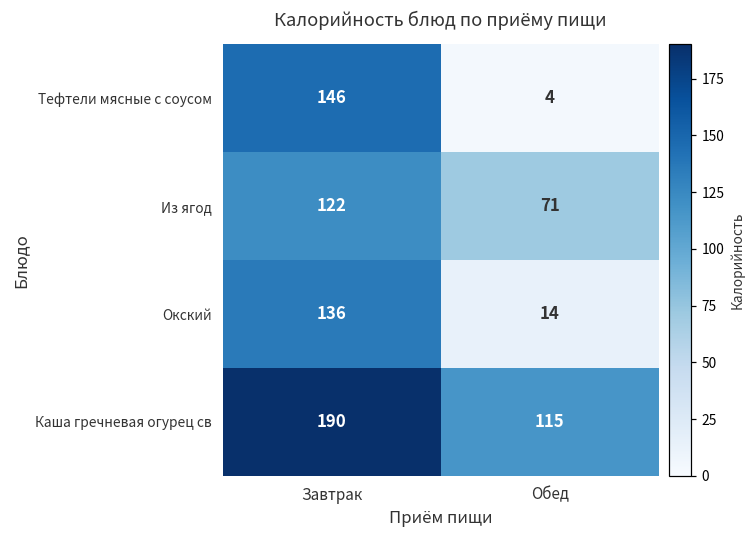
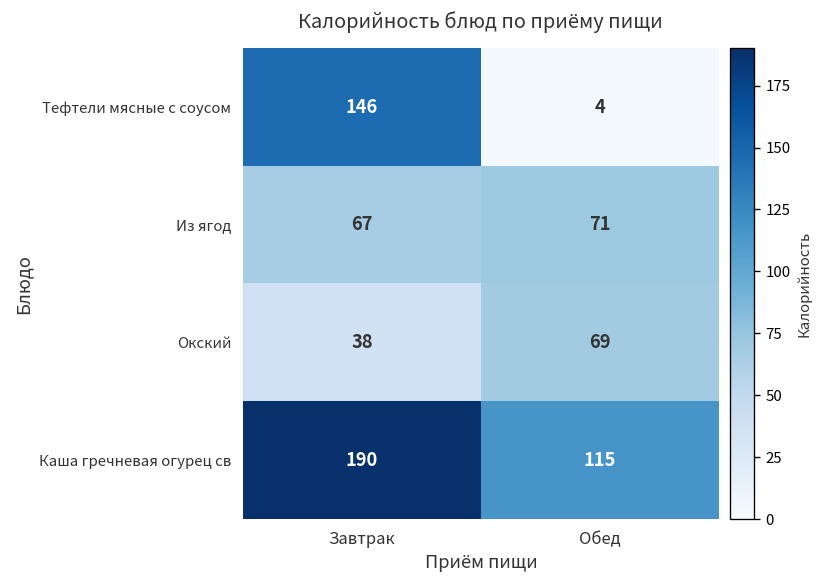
Из ягод, Завтрак: 122 -> 67
Окский, Завтрак: 136 -> 38
Окский, Обед: 14 -> 69
